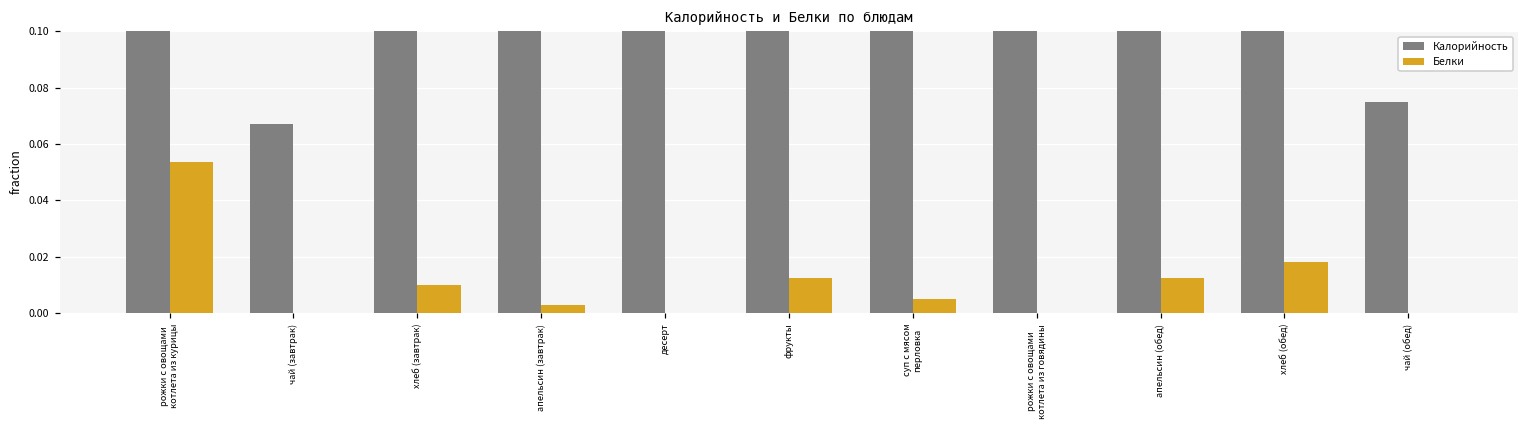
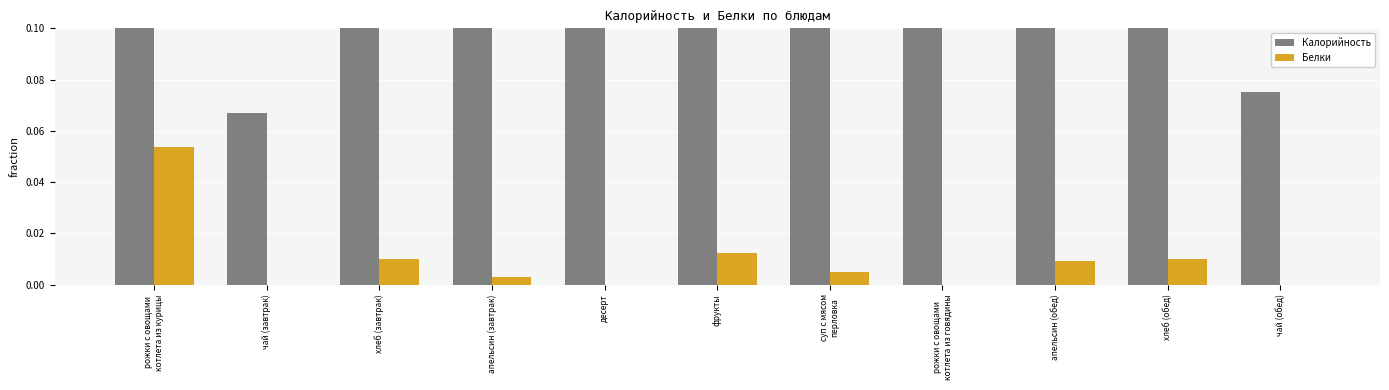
Белки, апельсин (обед): 0.013 -> 0.009
Белки, хлеб (обед): 0.018 -> 0.010
